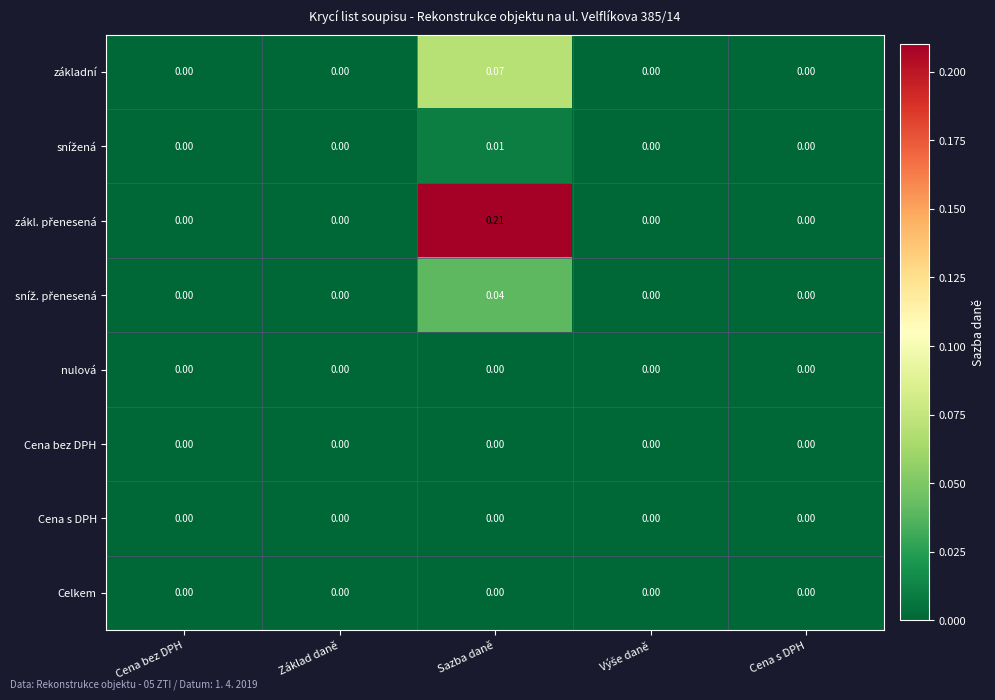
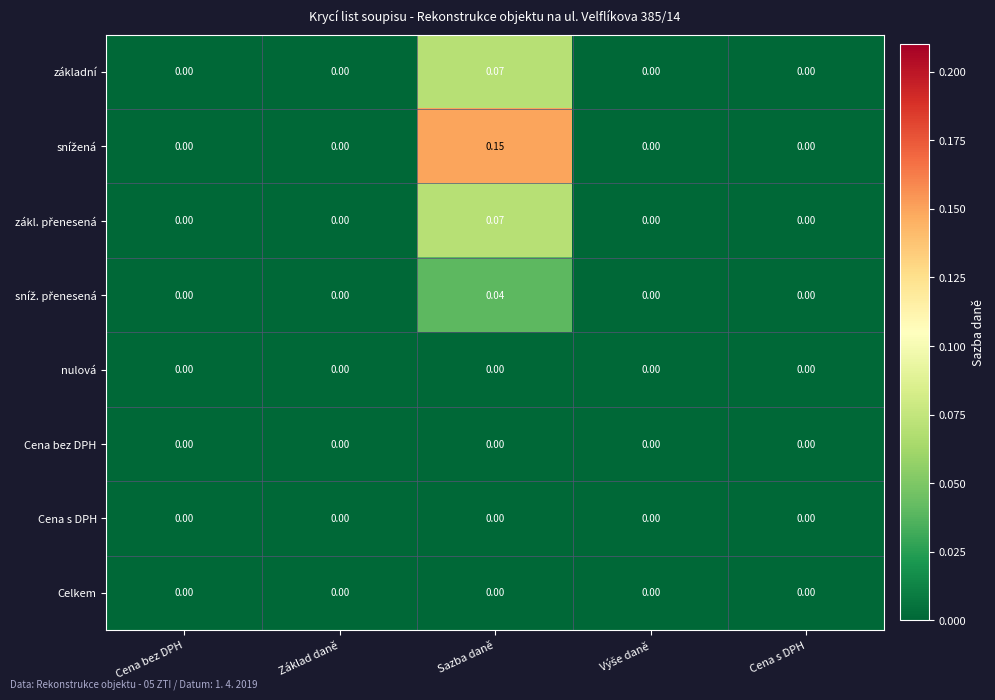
snížená, Sazba daně: 0.01 -> 0.15
zákl. přenesená, Sazba daně: 0.21 -> 0.07
